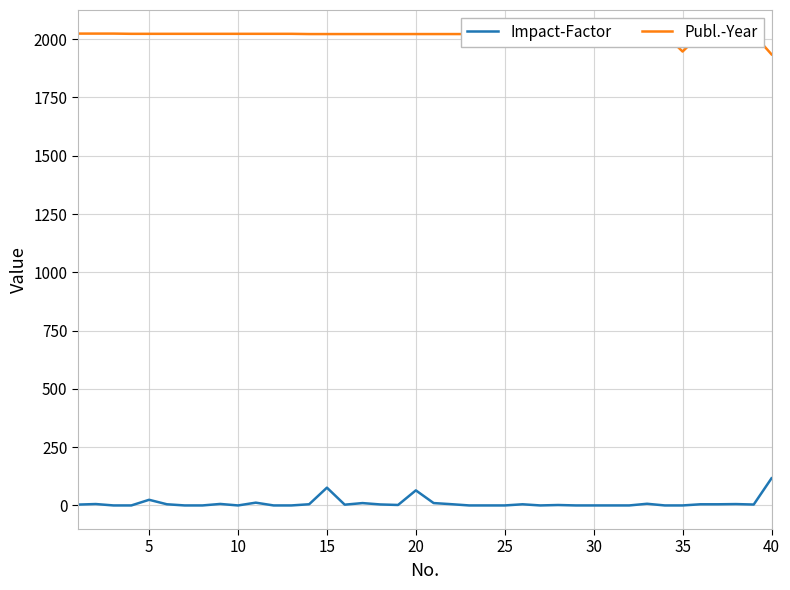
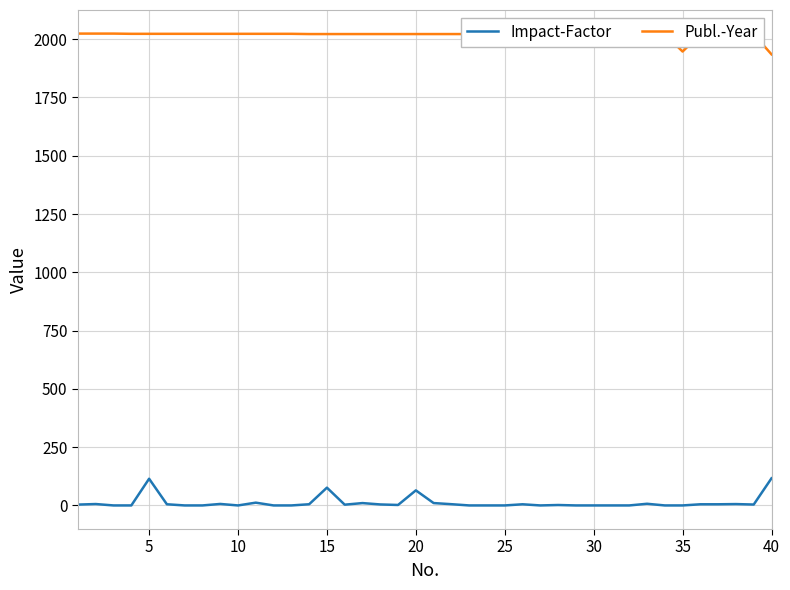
Impact-Factor, 5: 20 -> 110
